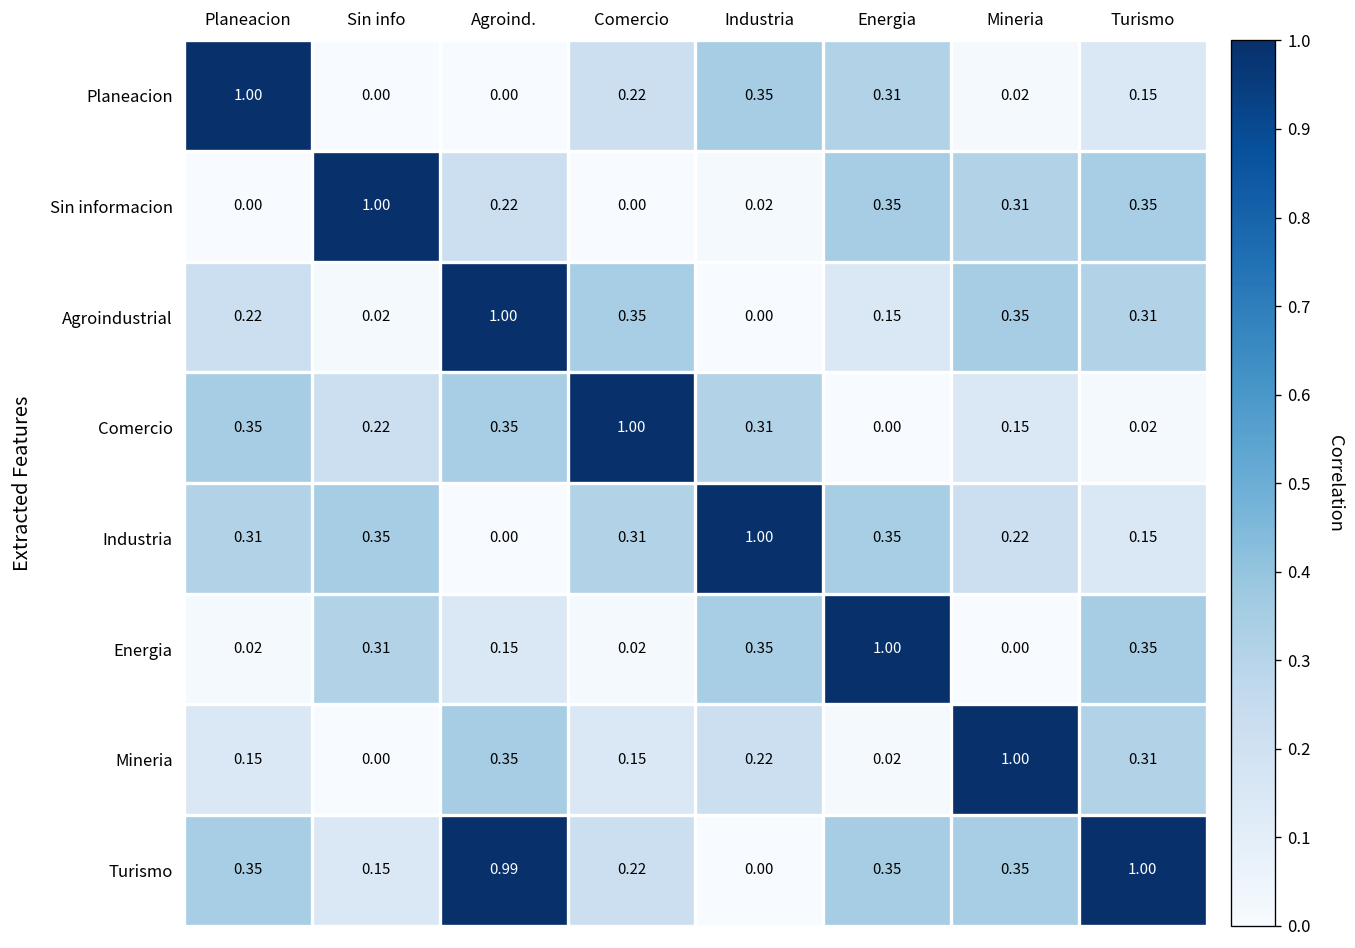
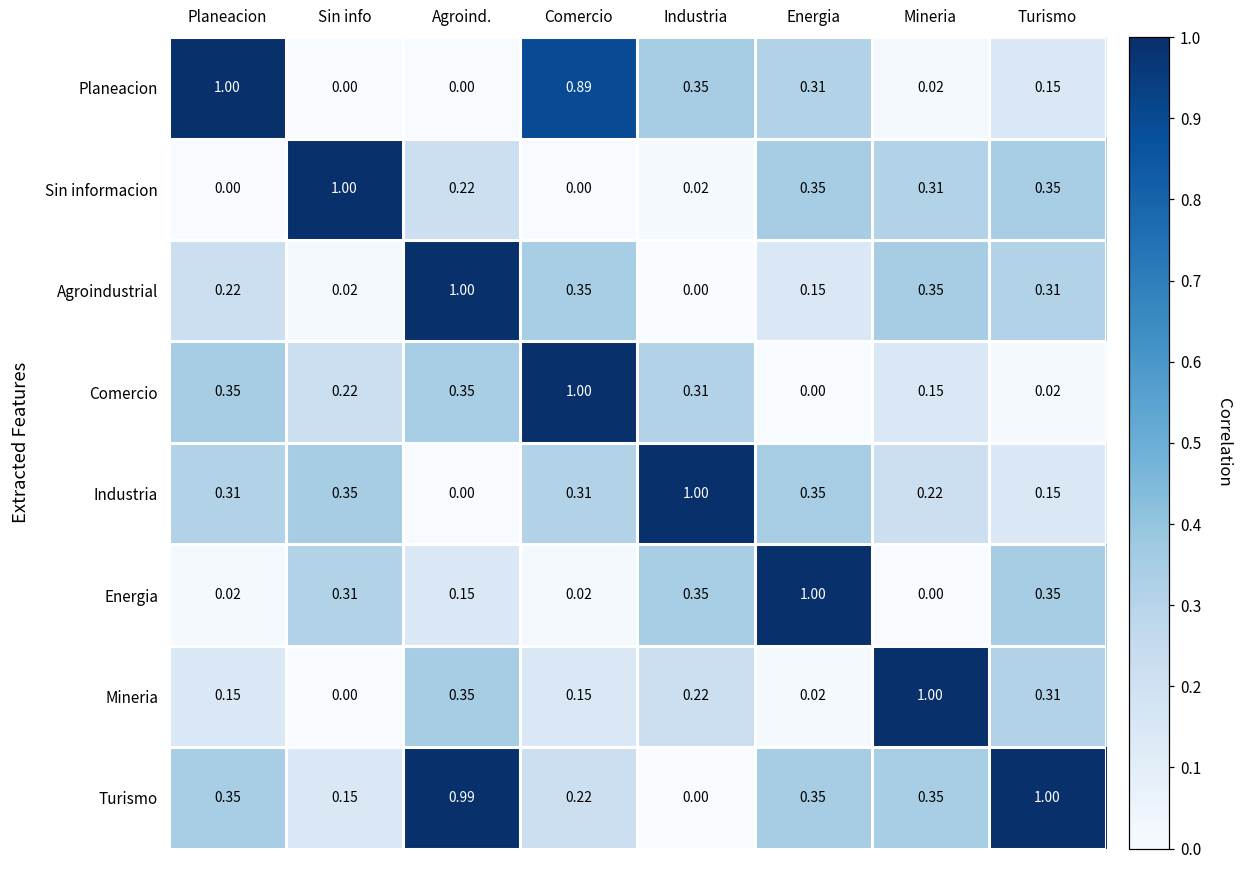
Planeacion, Comercio: 0.22 -> 0.89
